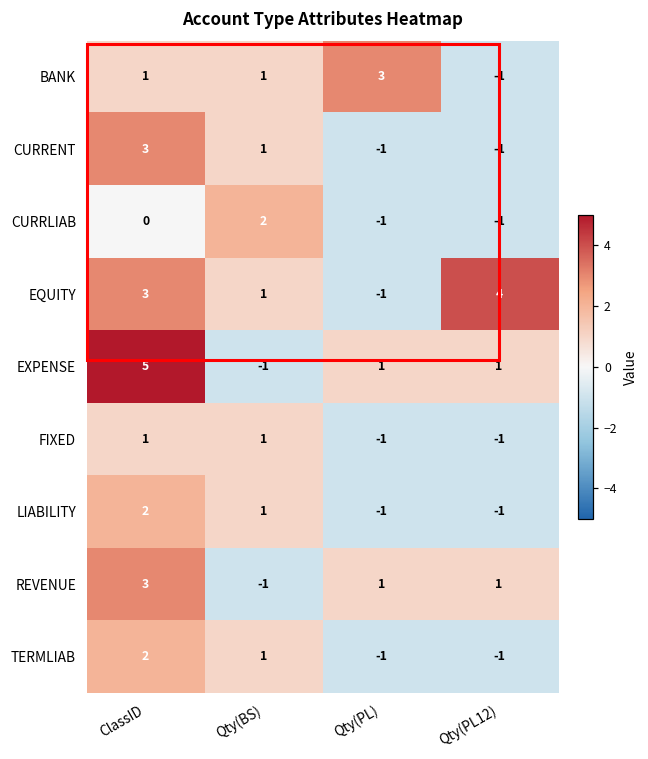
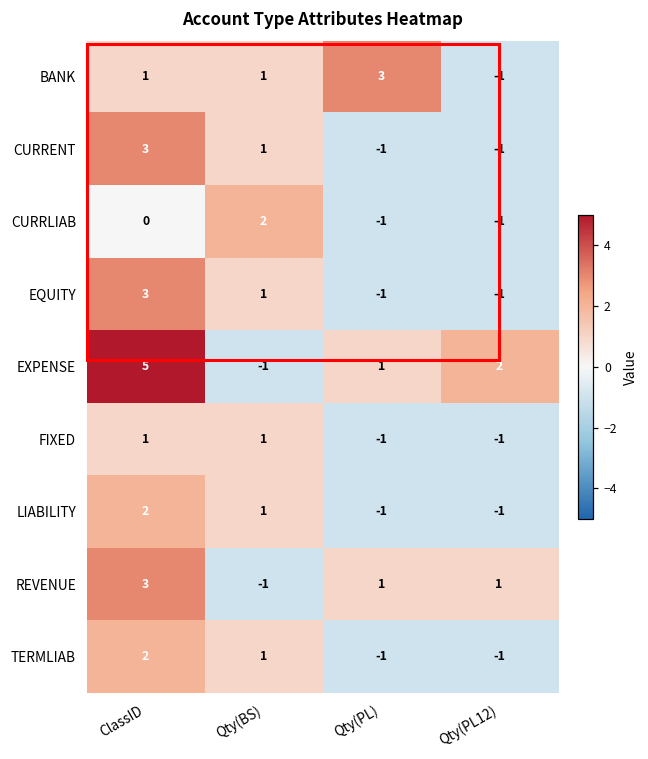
EQUITY, Qty(PL12): 4 -> -1
EXPENSE, Qty(PL12): 1 -> 2
